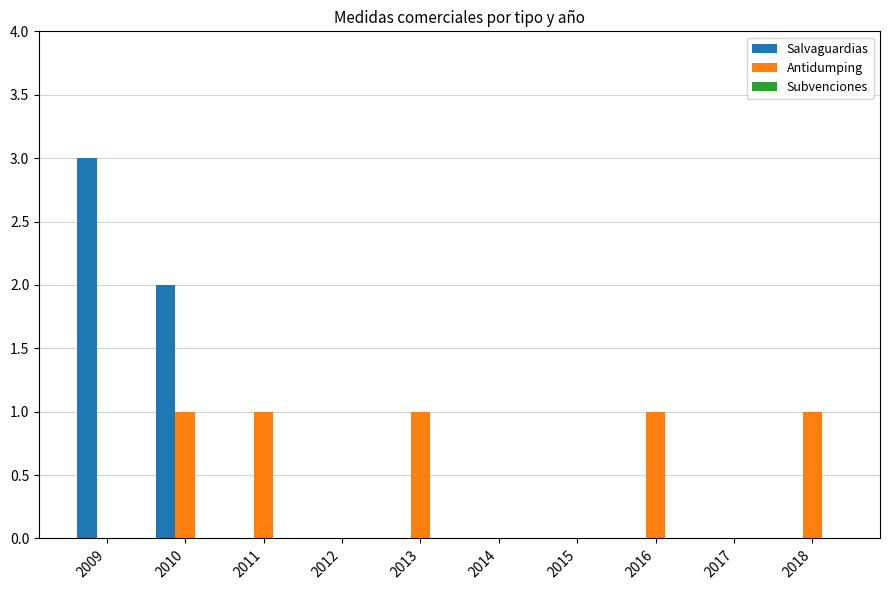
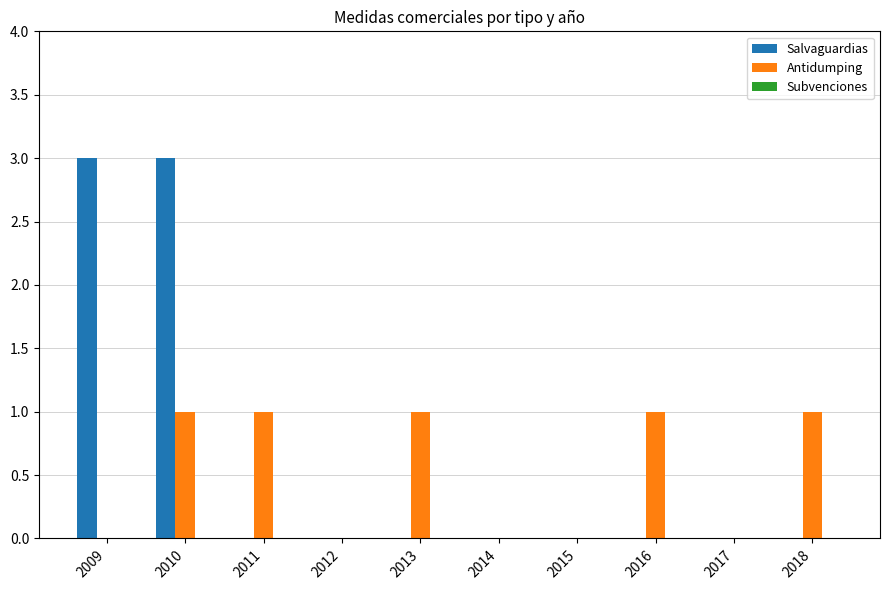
Salvaguardias, 2010: 2 -> 3
